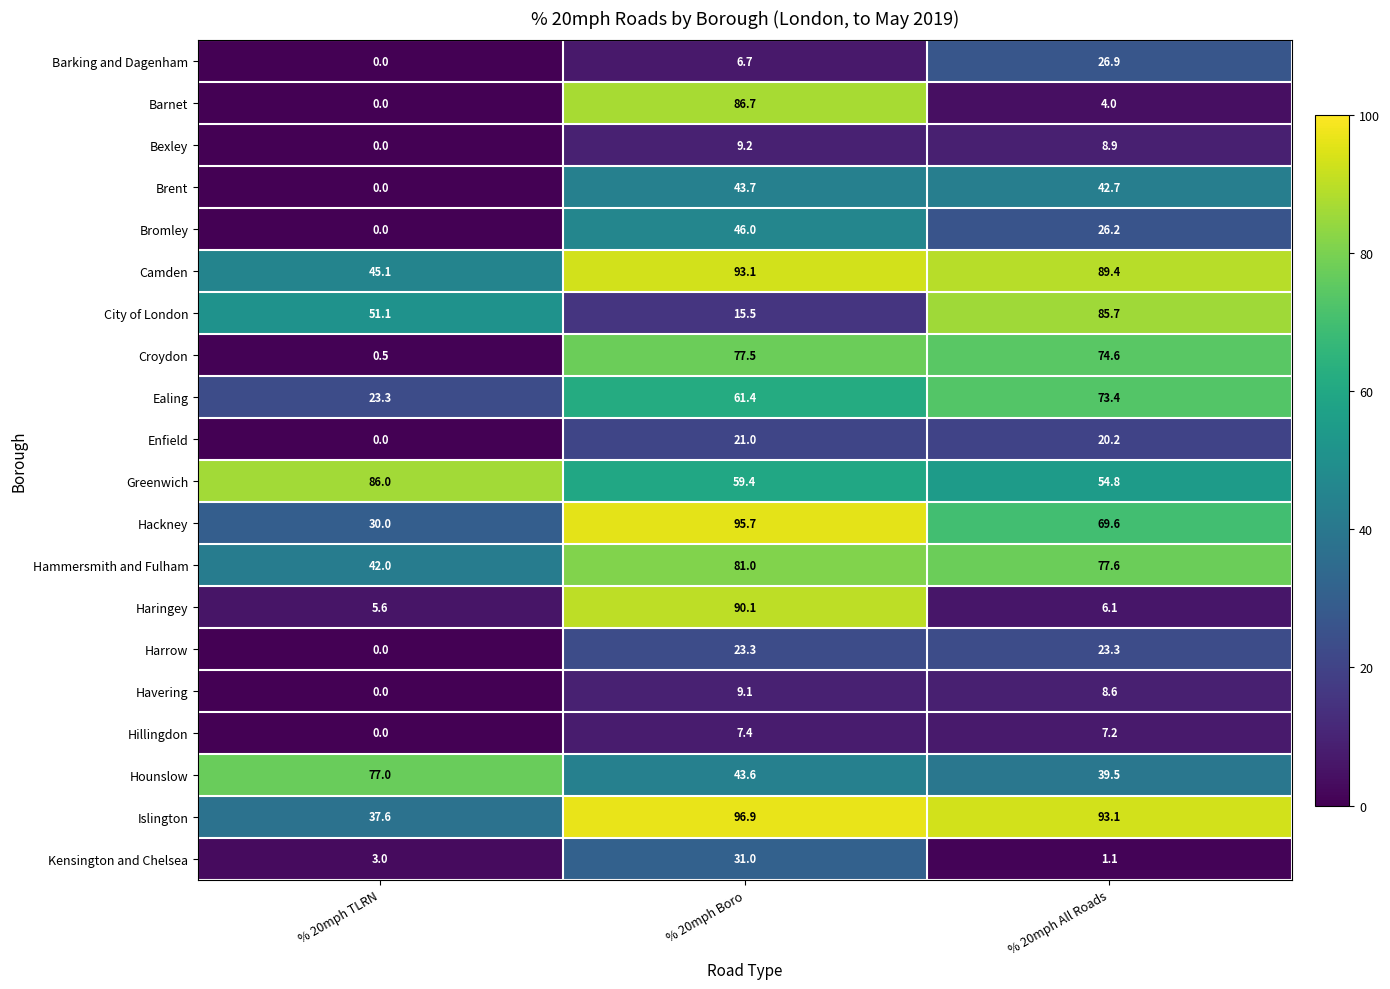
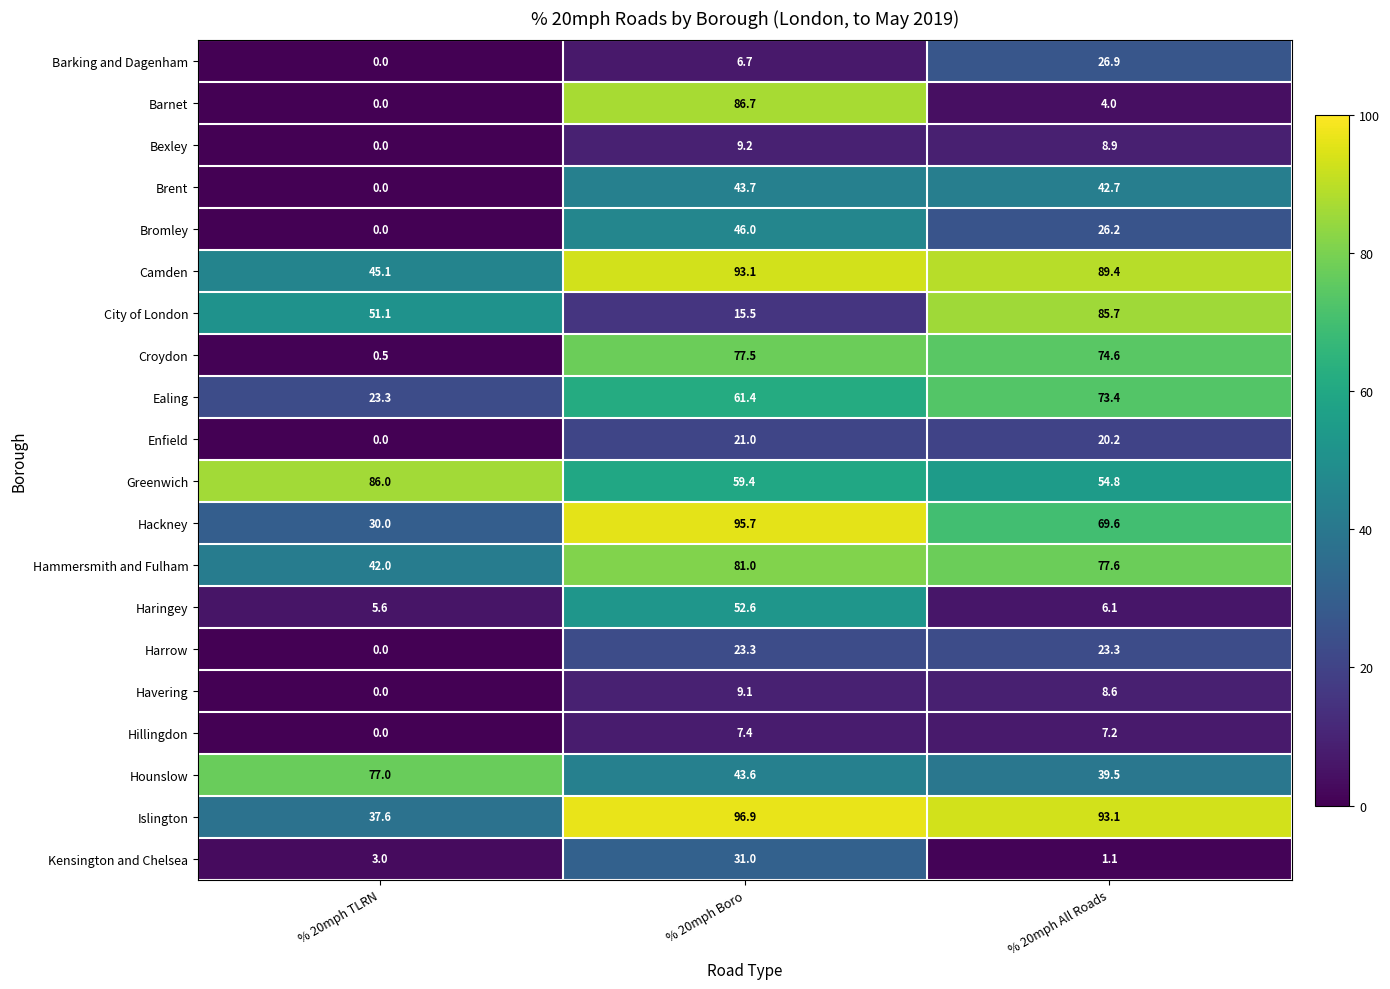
Haringey, % 20mph Boro: 90.1 -> 52.6
